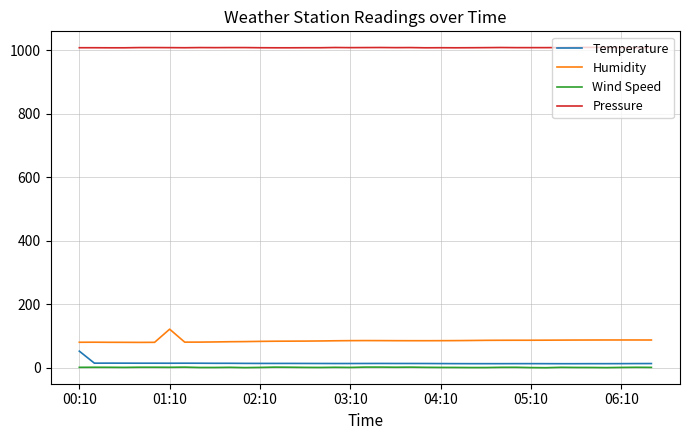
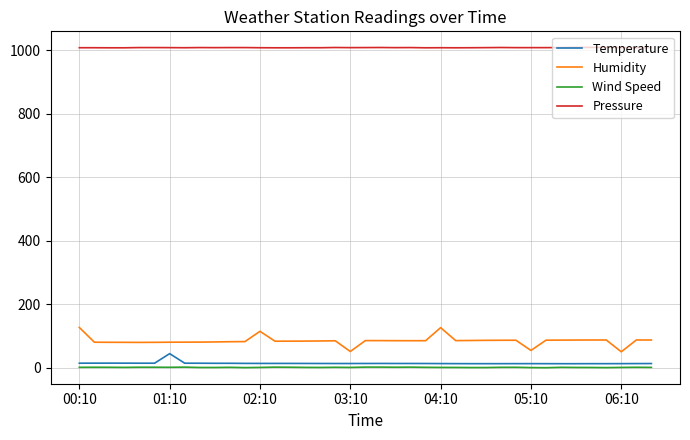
Temperature, 00:10: 50 -> 20
Humidity, 00:10: 80 -> 130
Temperature, 01:10: 10 -> 50
Humidity, 01:10: 120 -> 80
Humidity, 02:10: 80 -> 120
Humidity, 03:10: 90 -> 50
Humidity, 04:10: 90 -> 130
Humidity, 05:10: 90 -> 60
Humidity, 06:10: 90 -> 50
